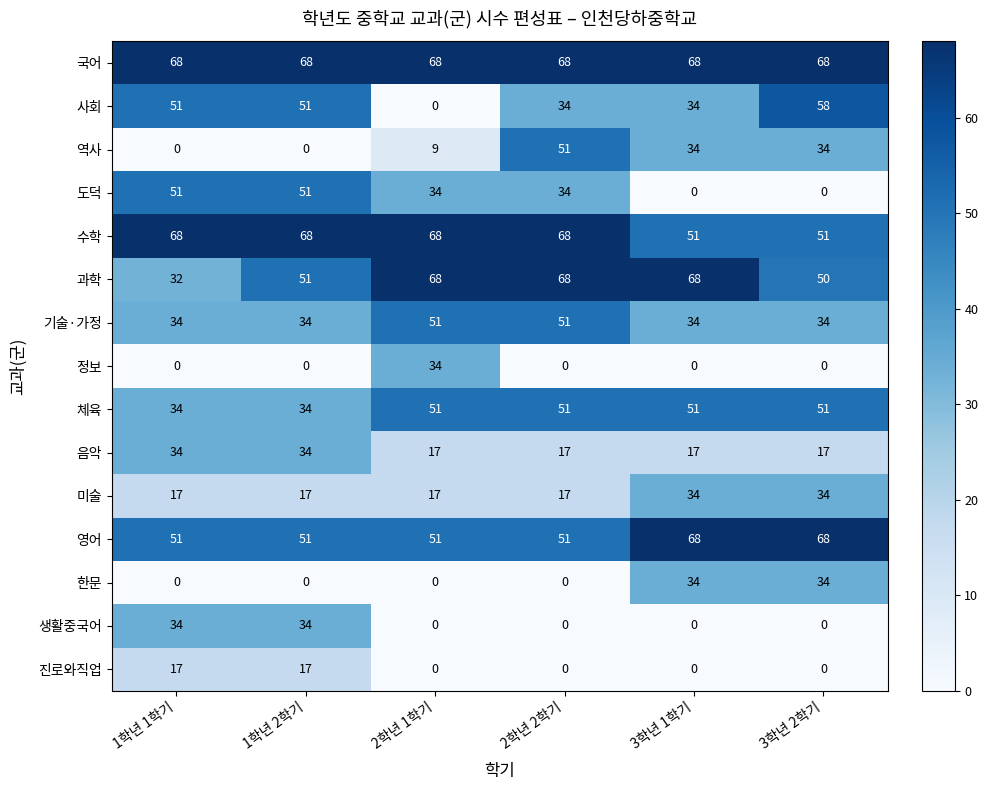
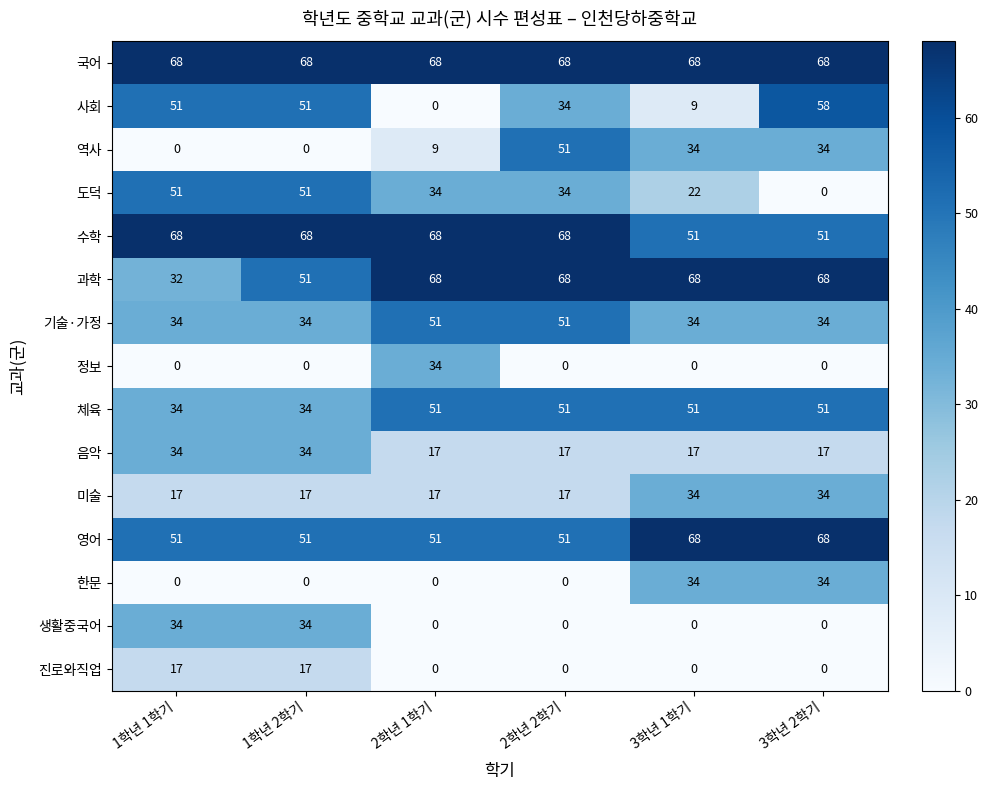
사회, 3학년 1학기: 34 -> 9
도덕, 3학년 1학기: 0 -> 22
과학, 3학년 2학기: 50 -> 68
